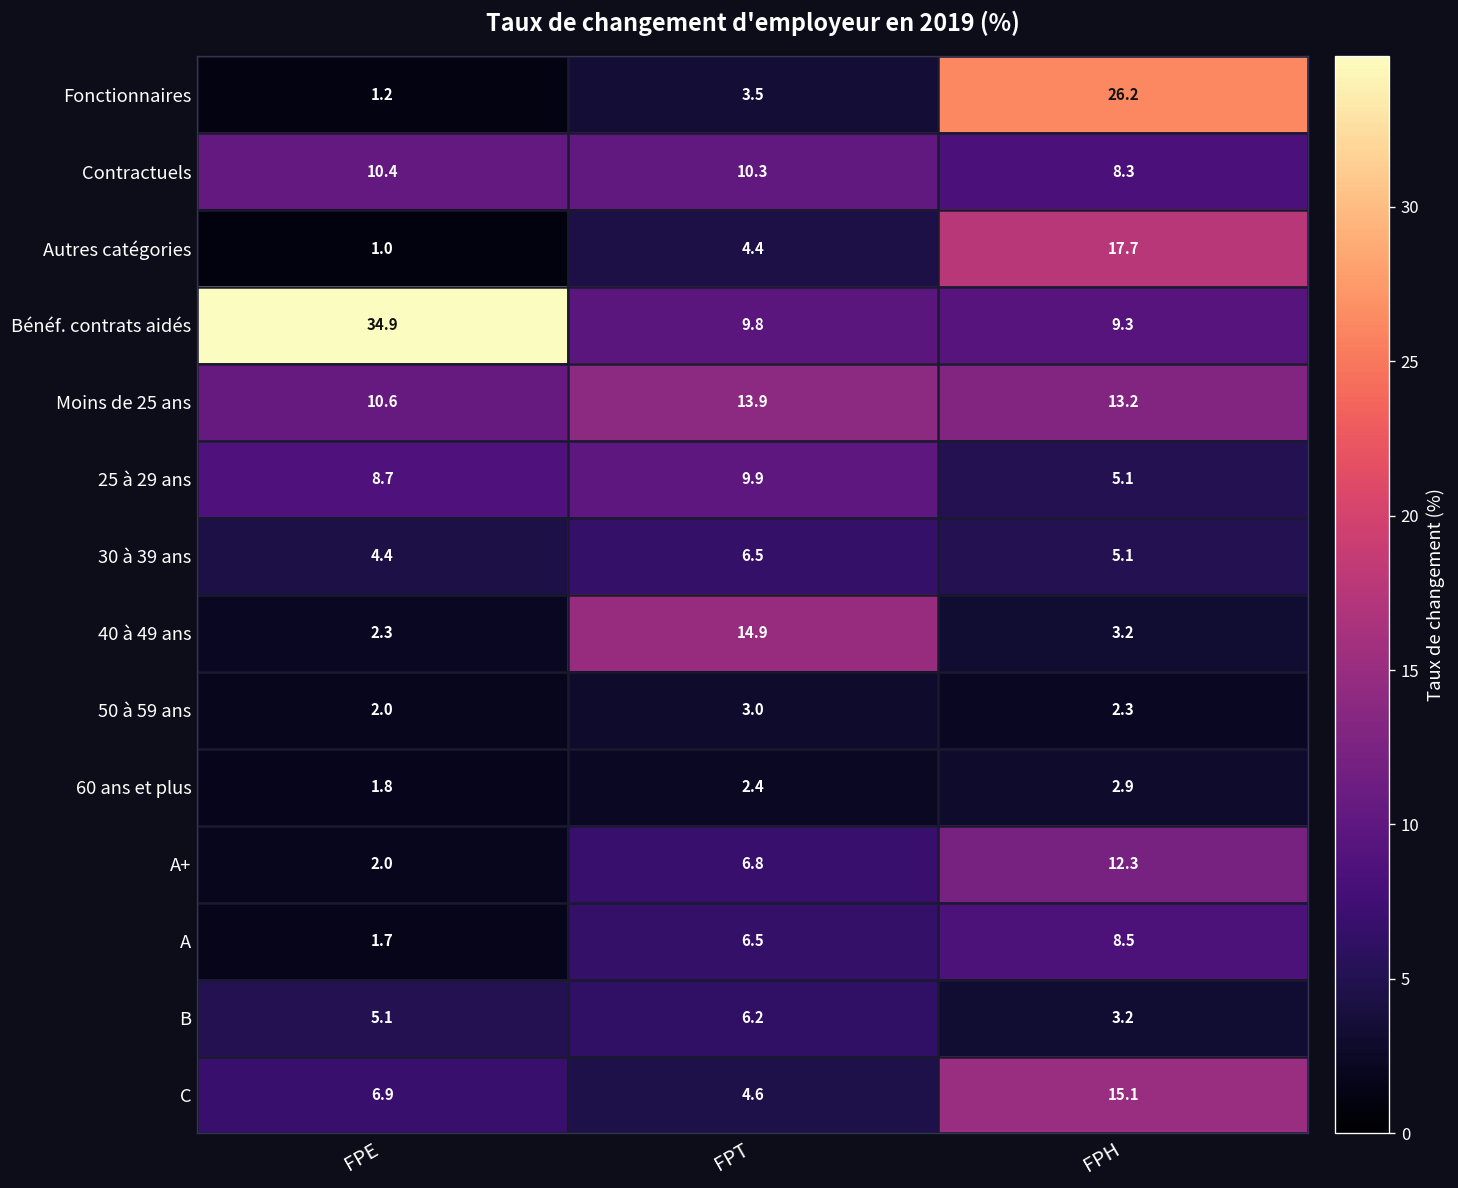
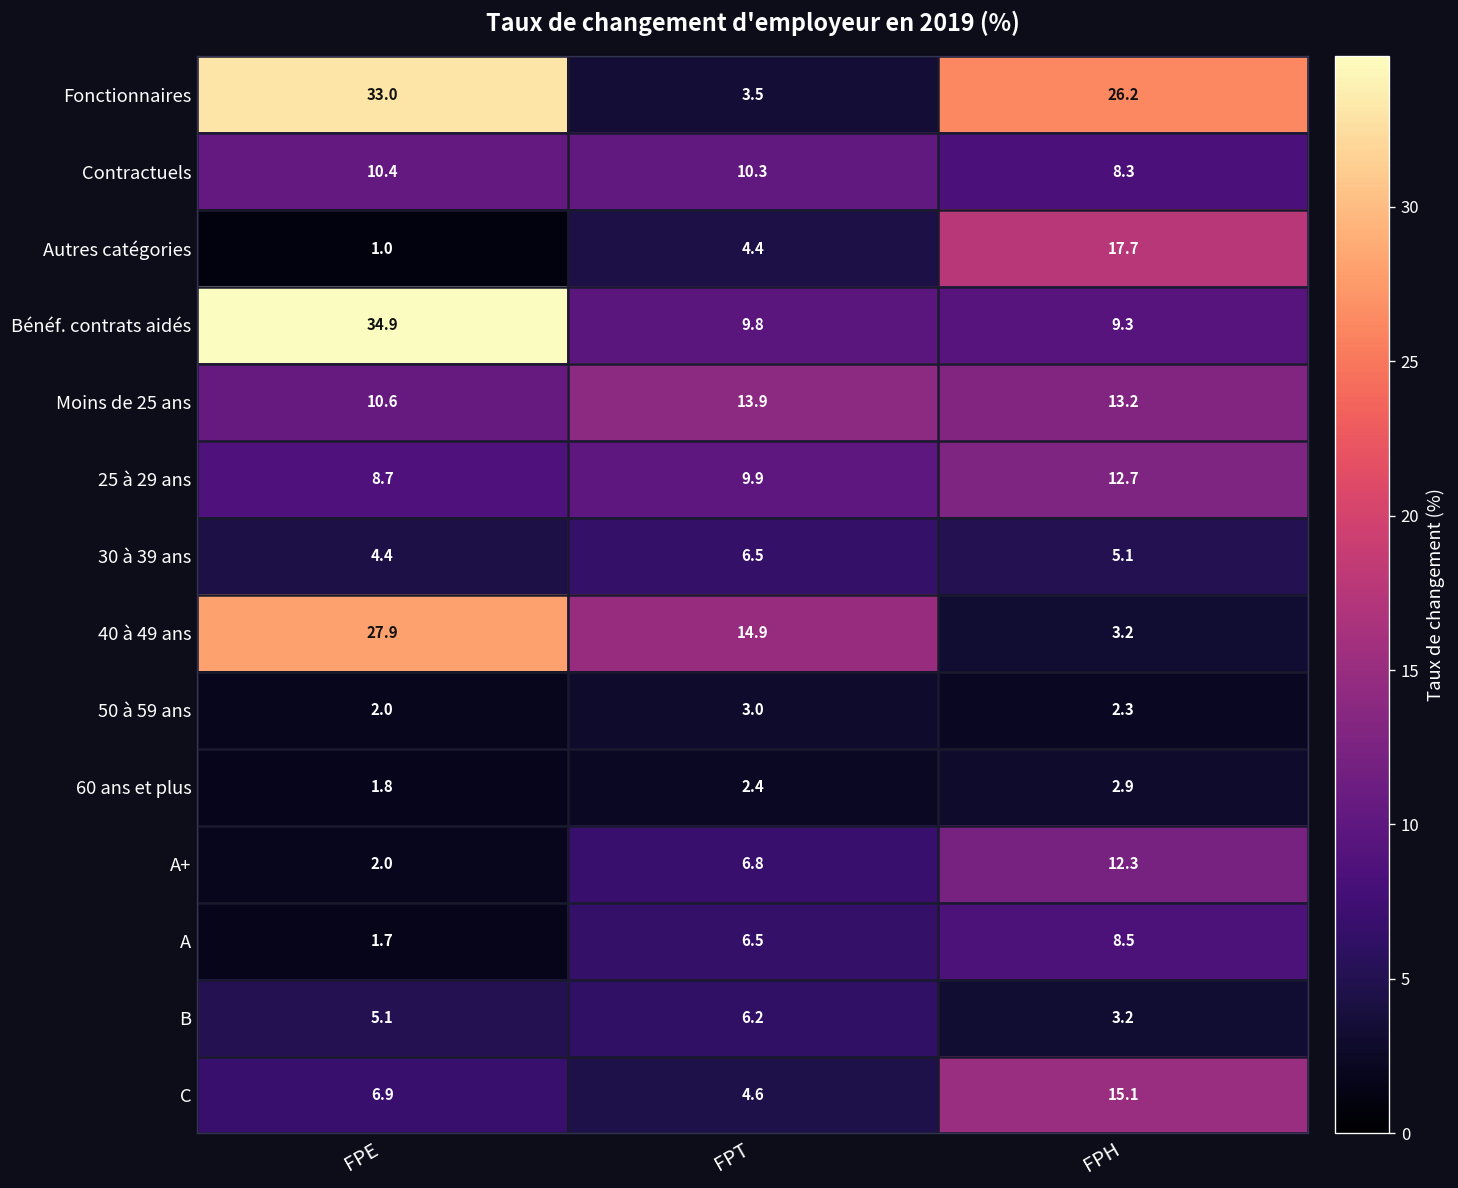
Fonctionnaires, FPE: 1.2 -> 33.0
25 à 29 ans, FPH: 5.1 -> 12.7
40 à 49 ans, FPE: 2.3 -> 27.9
